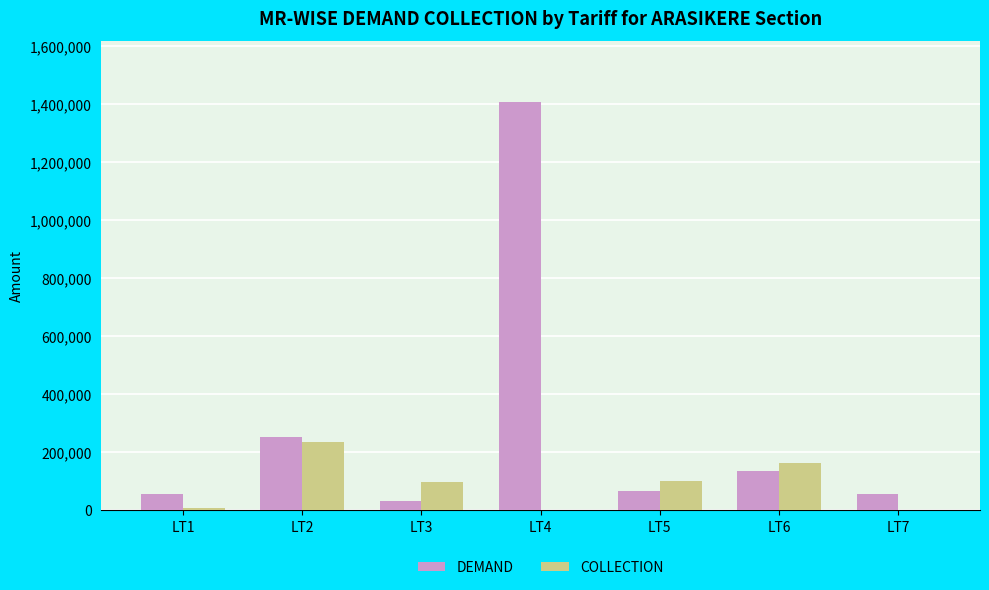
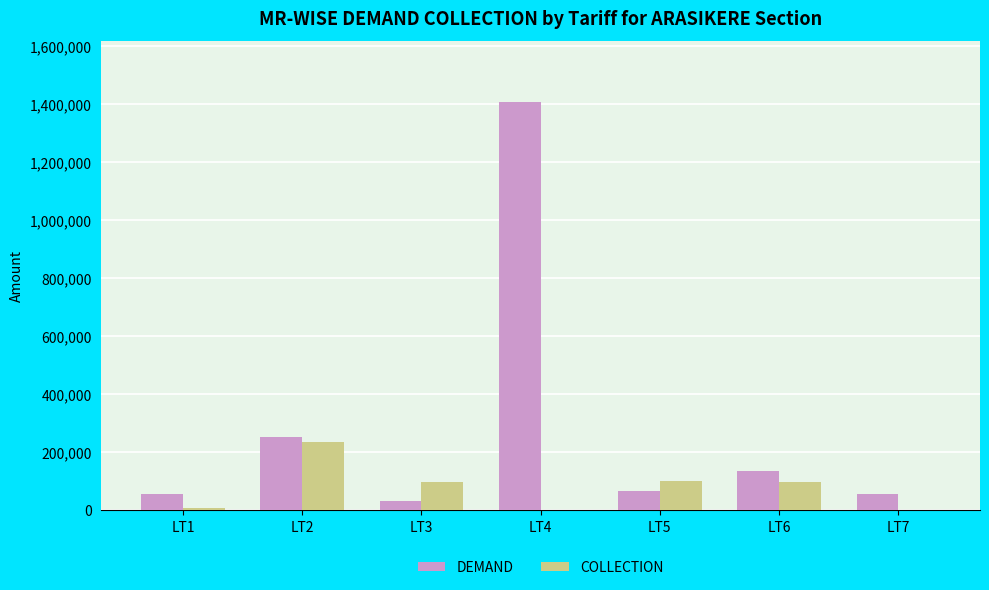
COLLECTION, LT6: 160,000 -> 100,000
